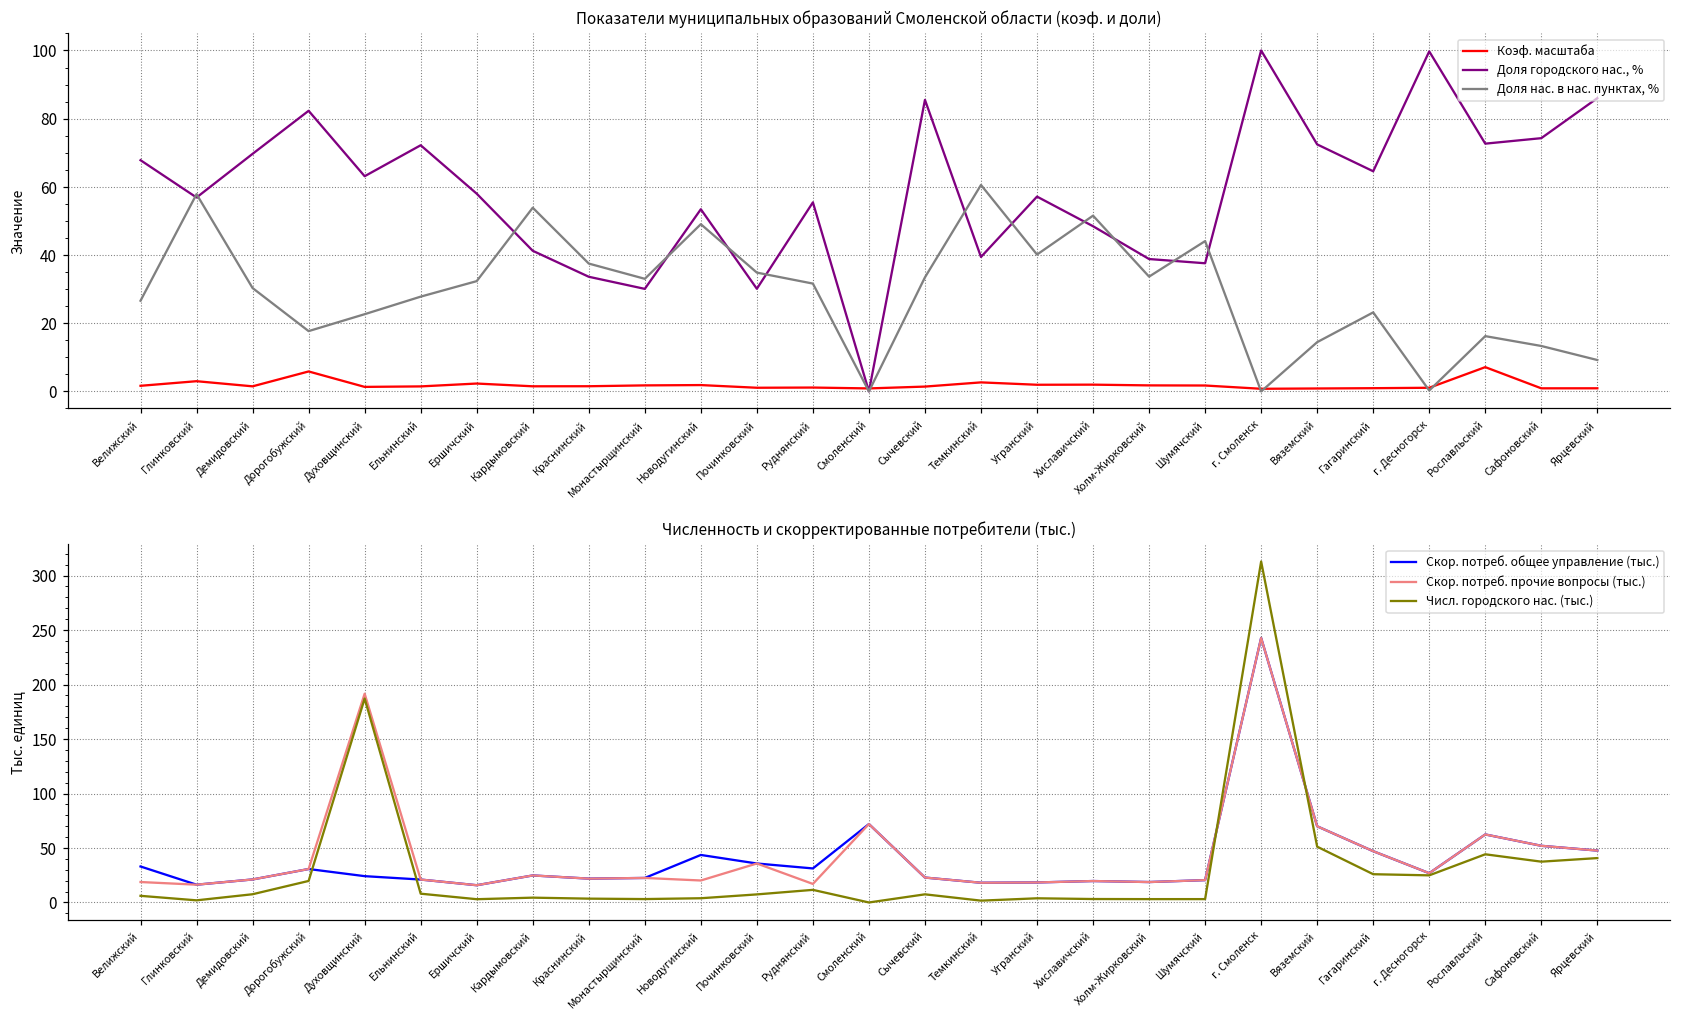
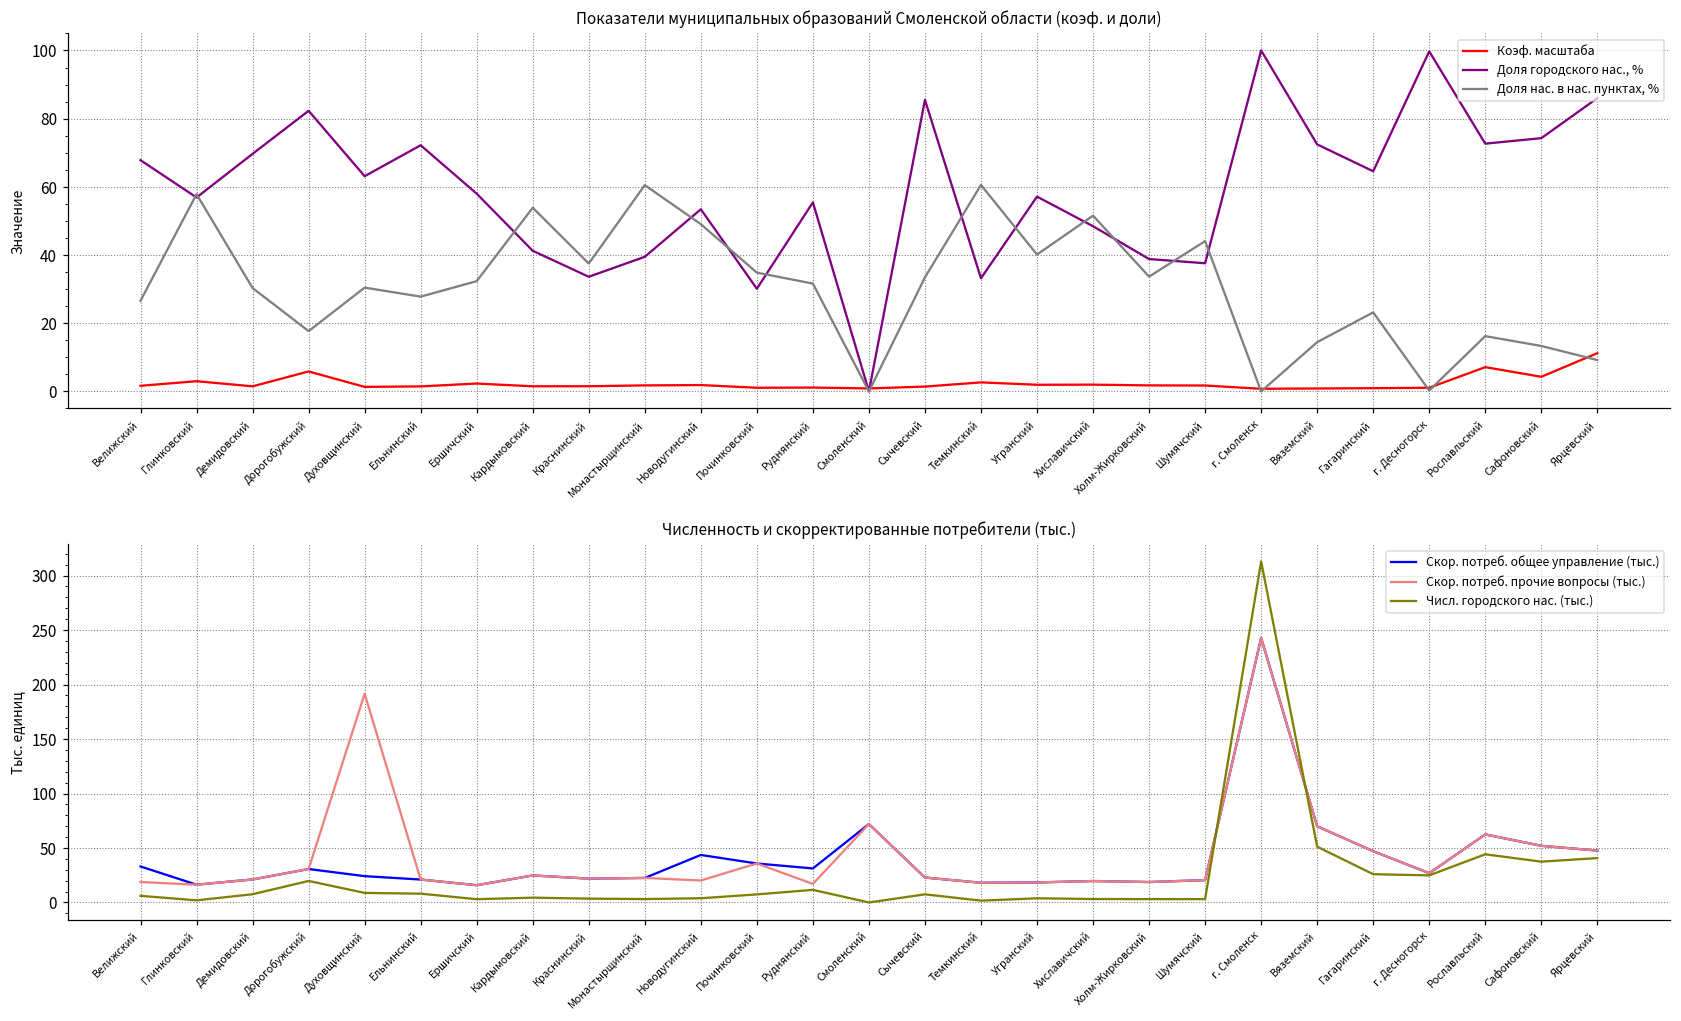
Показатели муниципальных образований Смоленской области (коэф. и доли), Доля нас. в нас. пунктах, %, Духовщинский: 23 -> 30
Показатели муниципальных образований Смоленской области (коэф. и доли), Доля городского нас., %, Монастырщинский: 30 -> 39
Показатели муниципальных образований Смоленской области (коэф. и доли), Доля нас. в нас. пунктах, %, Монастырщинский: 33 -> 61
Показатели муниципальных образований Смоленской области (коэф. и доли), Доля городского нас., %, Темкинский: 39 -> 33
Показатели муниципальных образований Смоленской области (коэф. и доли), Коэф. масштаба, Сафоновский: 1 -> 4
Показатели муниципальных образований Смоленской области (коэф. и доли), Коэф. масштаба, Ярцевский: 1 -> 11
Численность и скорректированные потребители (тыс.), Числ. городского нас. (тыс.), Духовщинский: 190 -> 10
